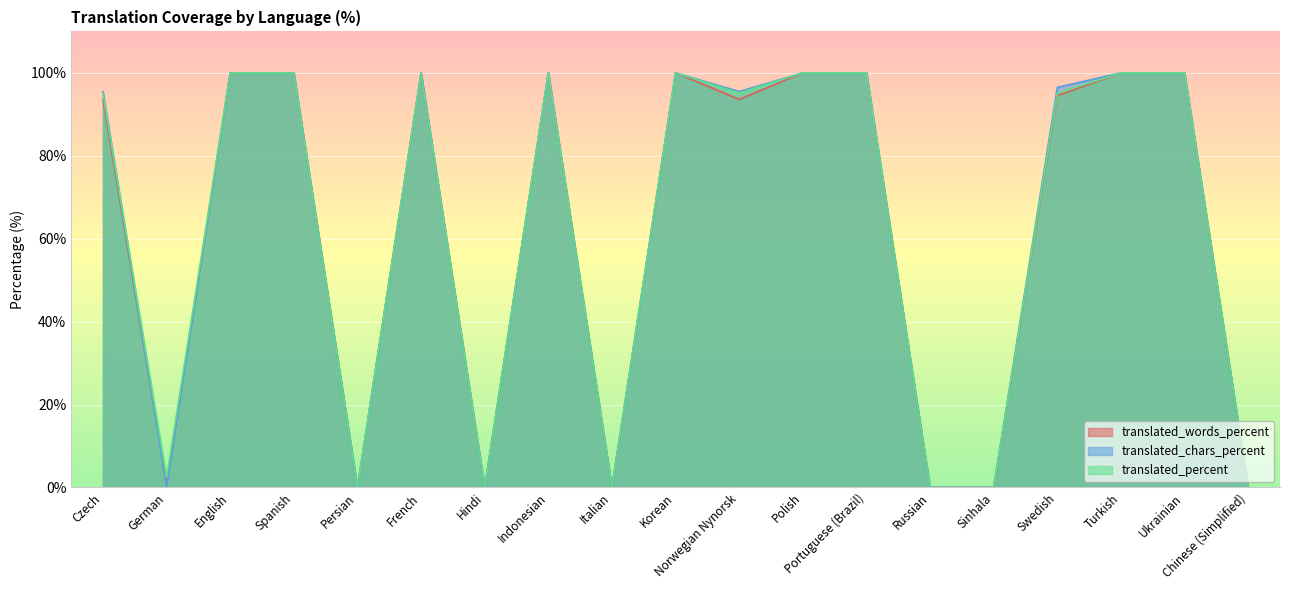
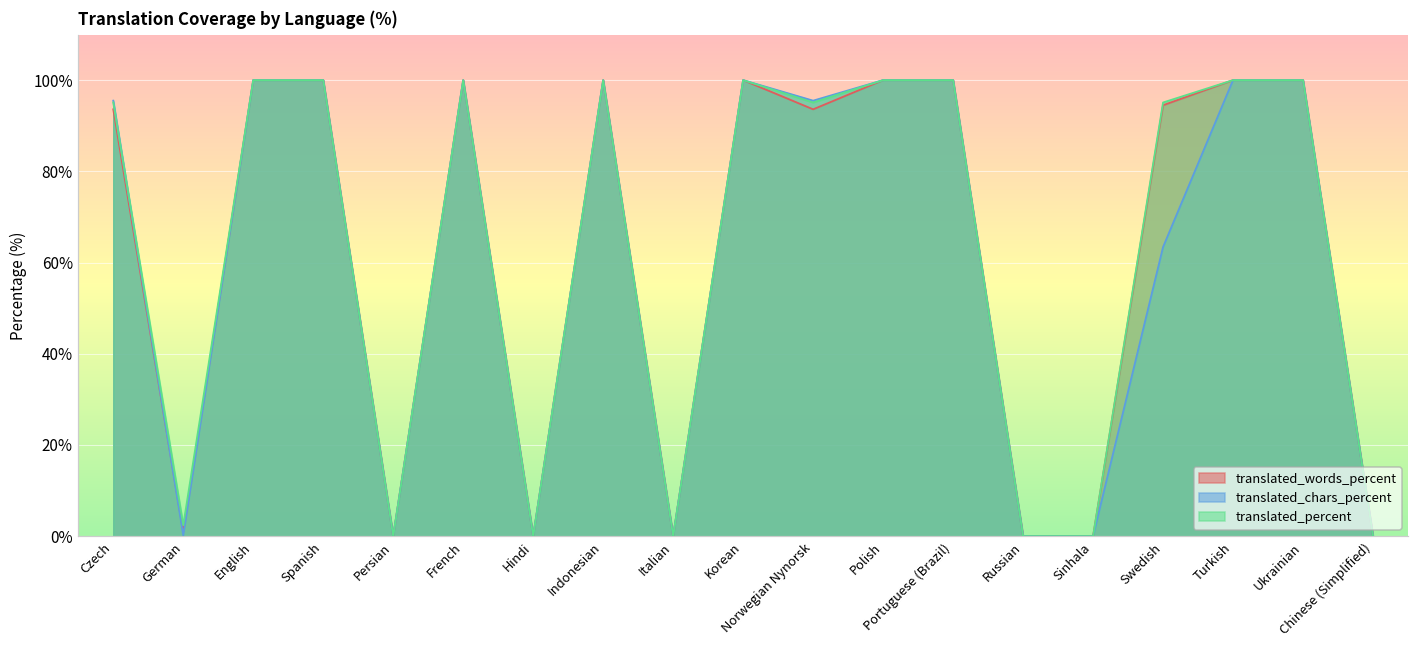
translated_chars_percent, Swedish: 97% -> 63%
